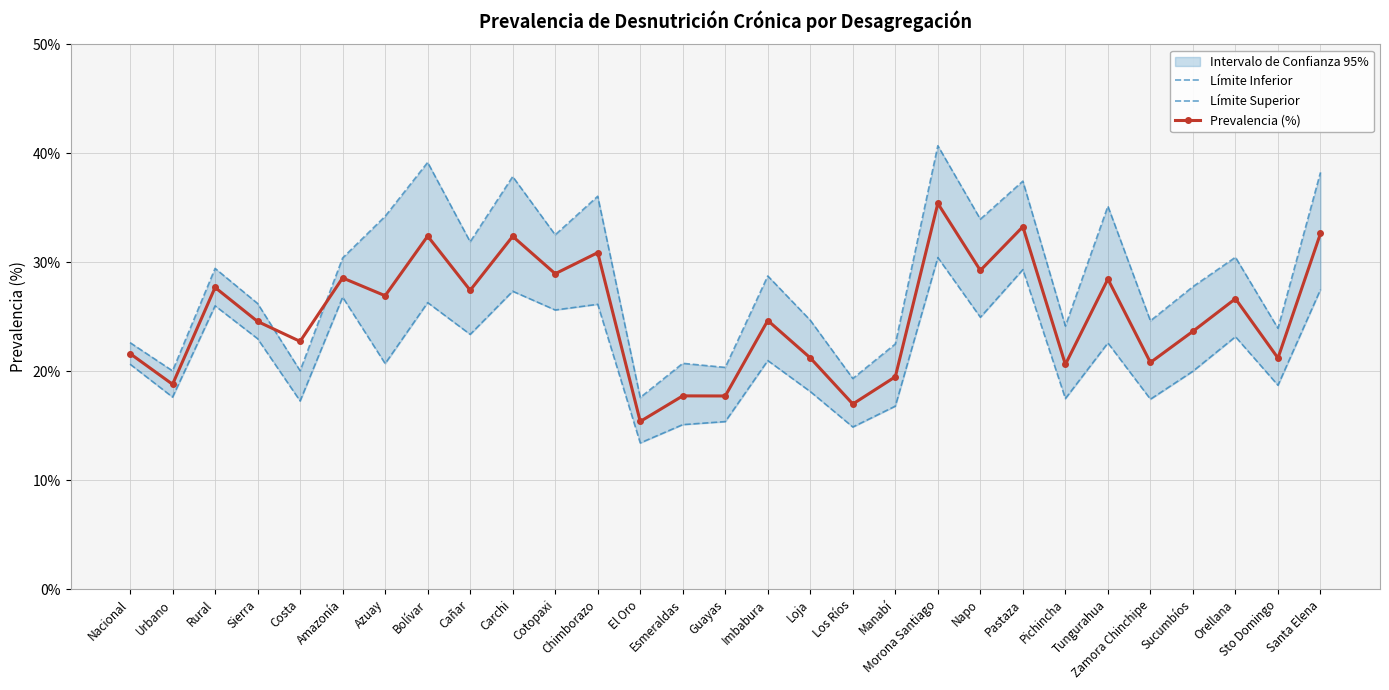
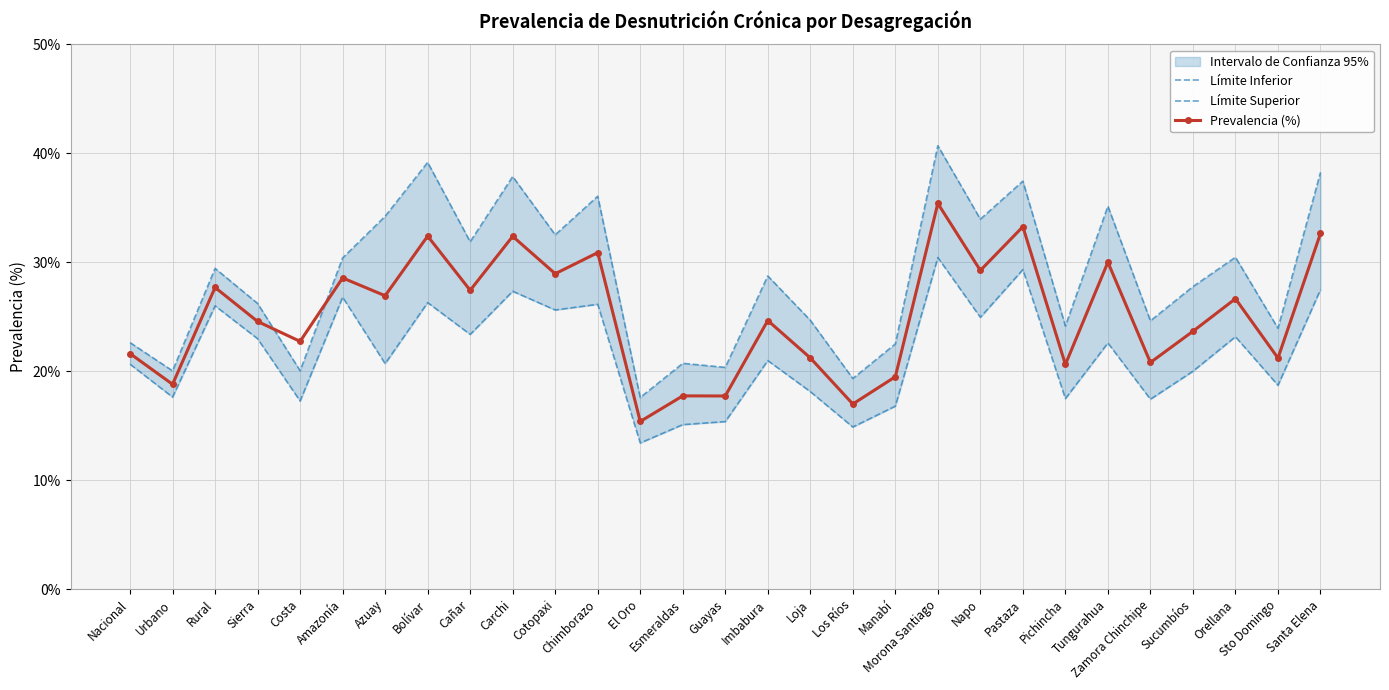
Prevalencia (%), Tungurahua: 28.5% -> 30.0%
